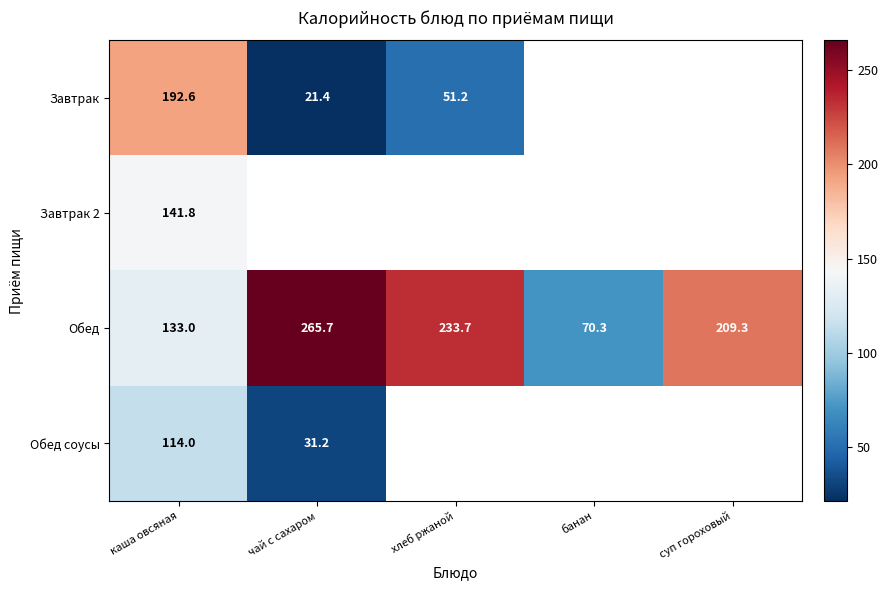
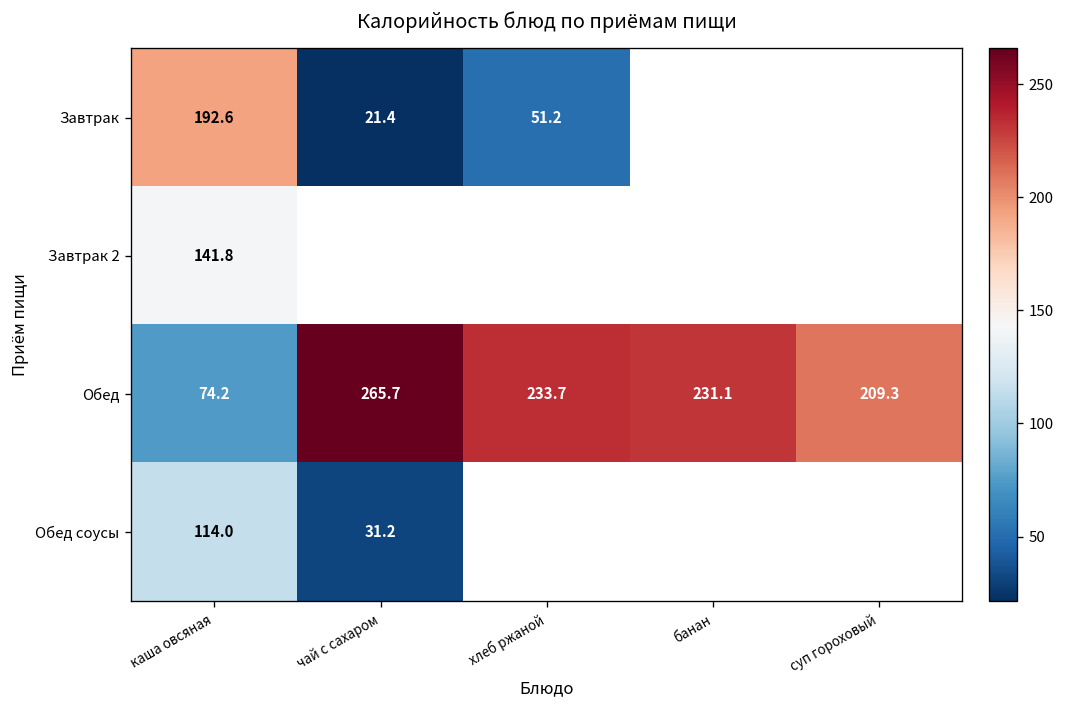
Обед, каша овсяная: 133.0 -> 74.2
Обед, банан: 70.3 -> 231.1
